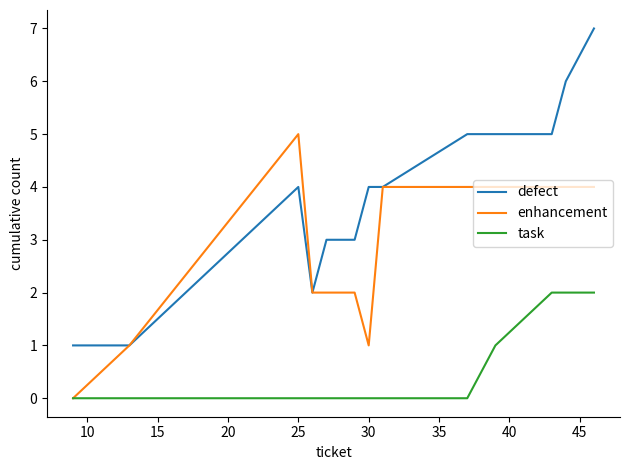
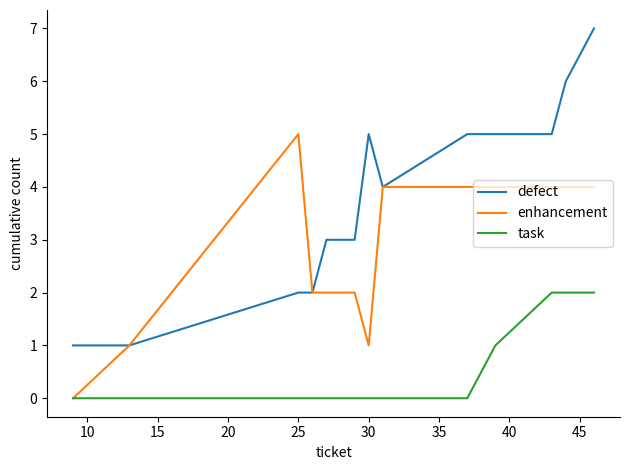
defect, 25: 4 -> 2
defect, 30: 4 -> 5
